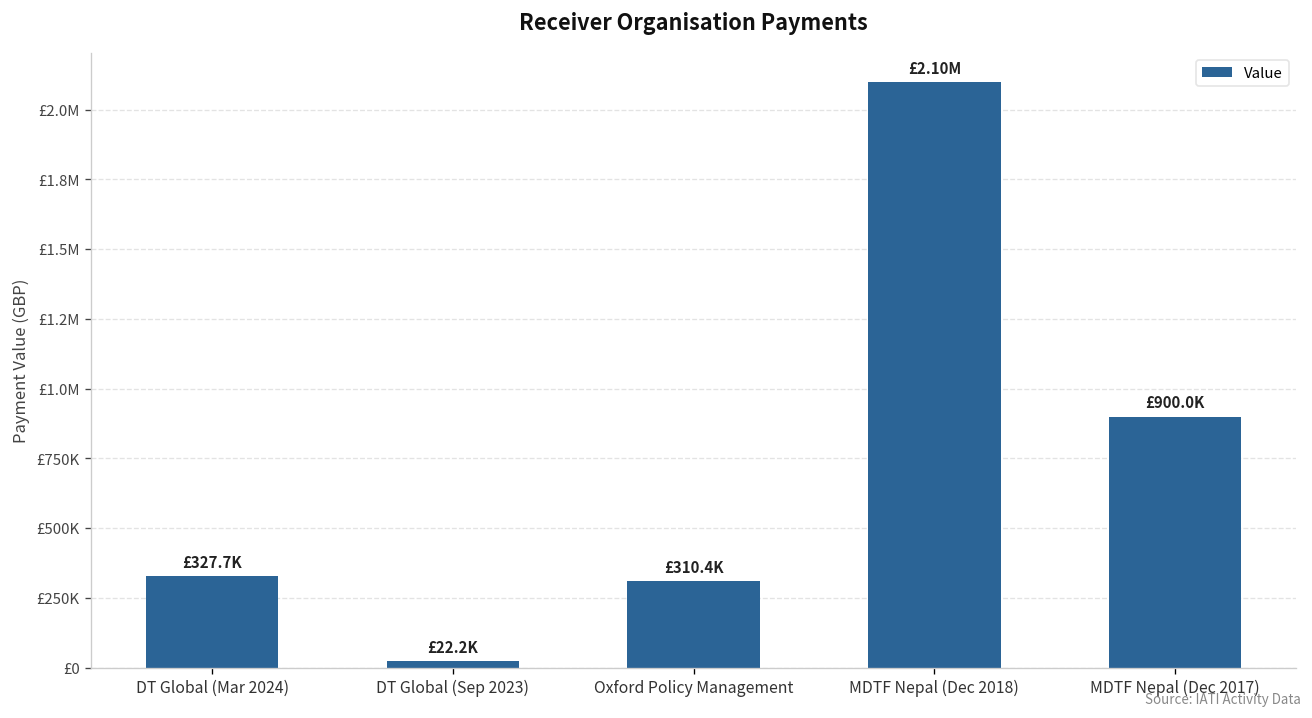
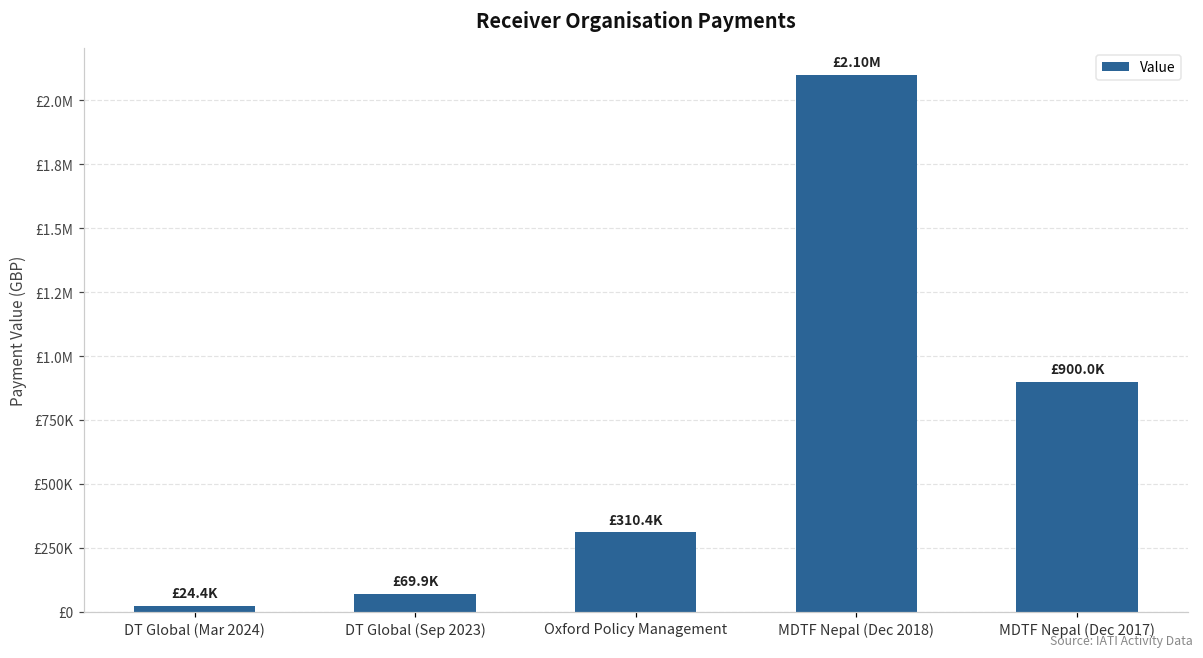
DT Global (Mar 2024): £327.7K -> £24.4K
DT Global (Sep 2023): £22.2K -> £69.9K
